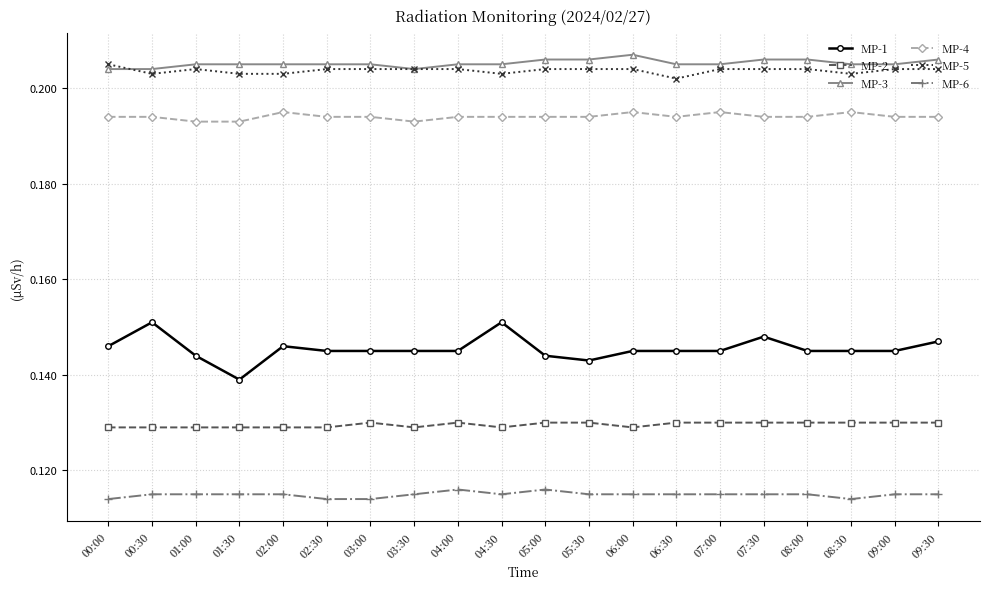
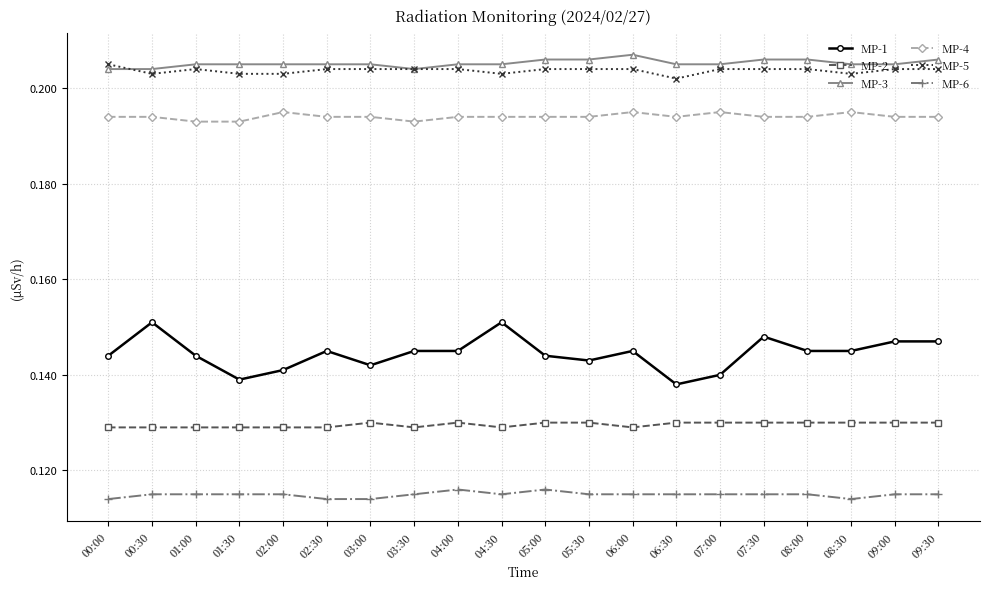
MP-1, 00:00: 0.146 -> 0.144
MP-1, 02:00: 0.146 -> 0.141
MP-1, 03:00: 0.145 -> 0.142
MP-1, 06:30: 0.145 -> 0.138
MP-1, 07:00: 0.145 -> 0.140
MP-1, 09:00: 0.145 -> 0.147
